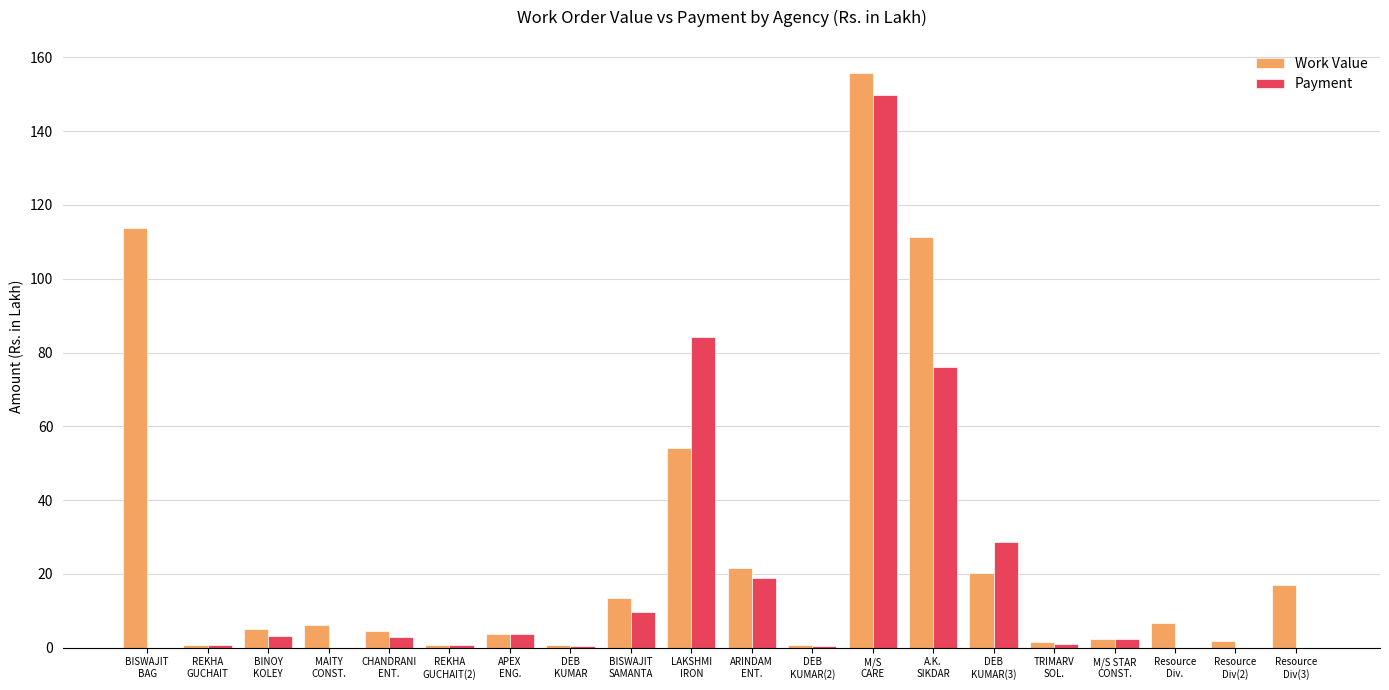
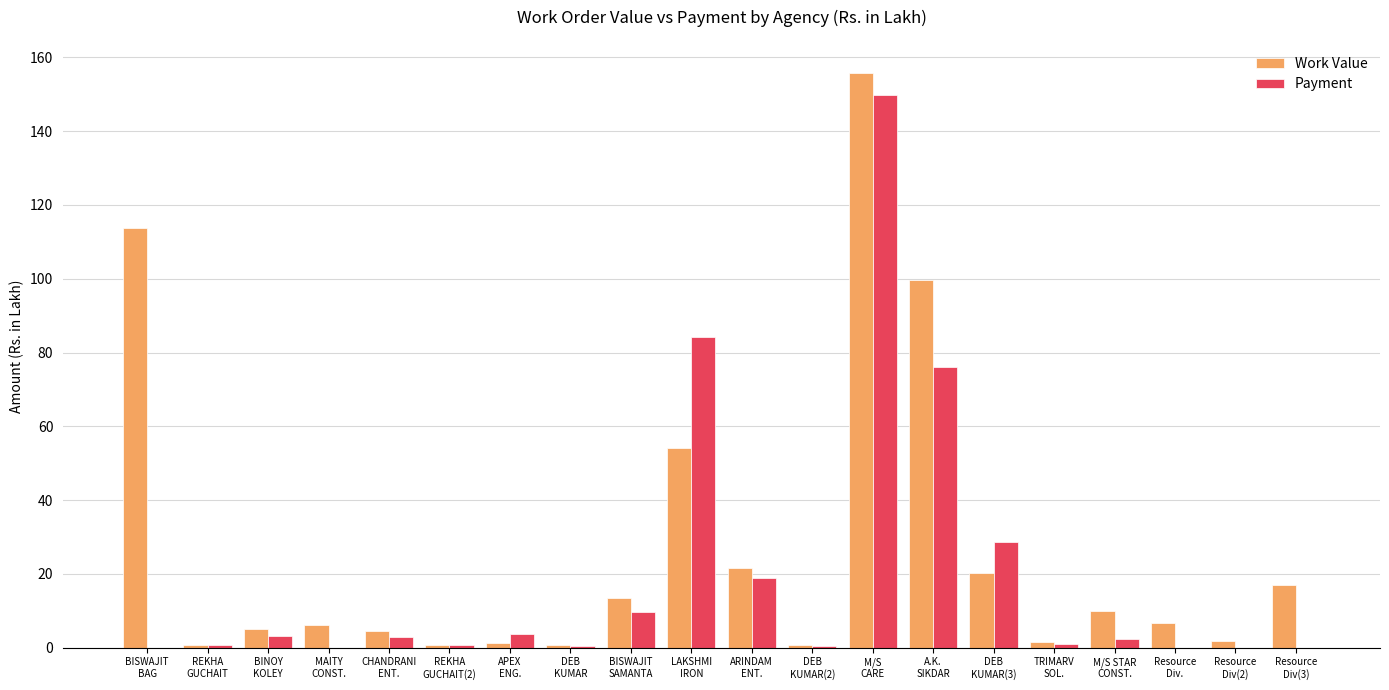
Work Value, APEX ENG.: 4 -> 1
Work Value, A.K. SIKDAR: 111 -> 100
Work Value, M/S STAR CONST.: 2 -> 10
